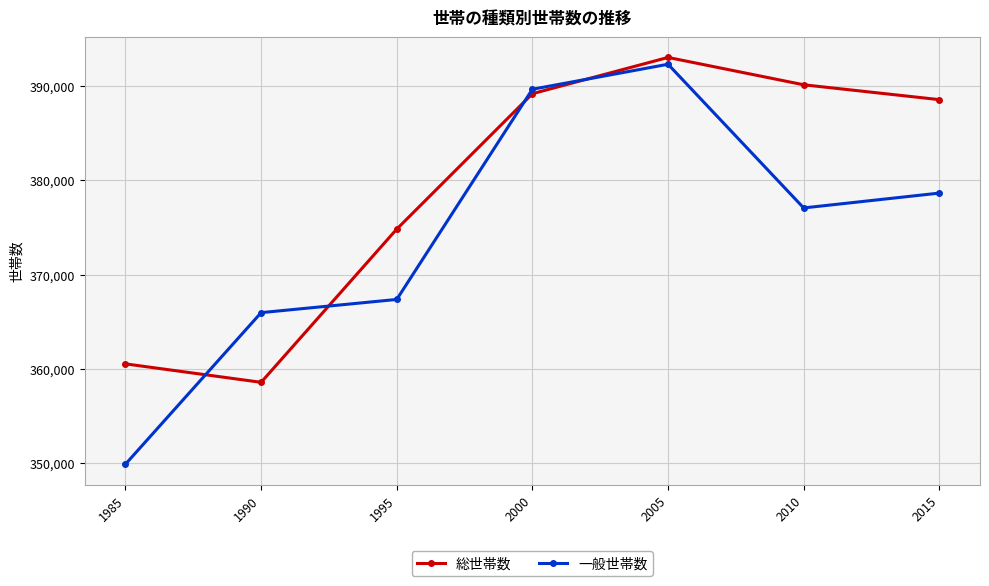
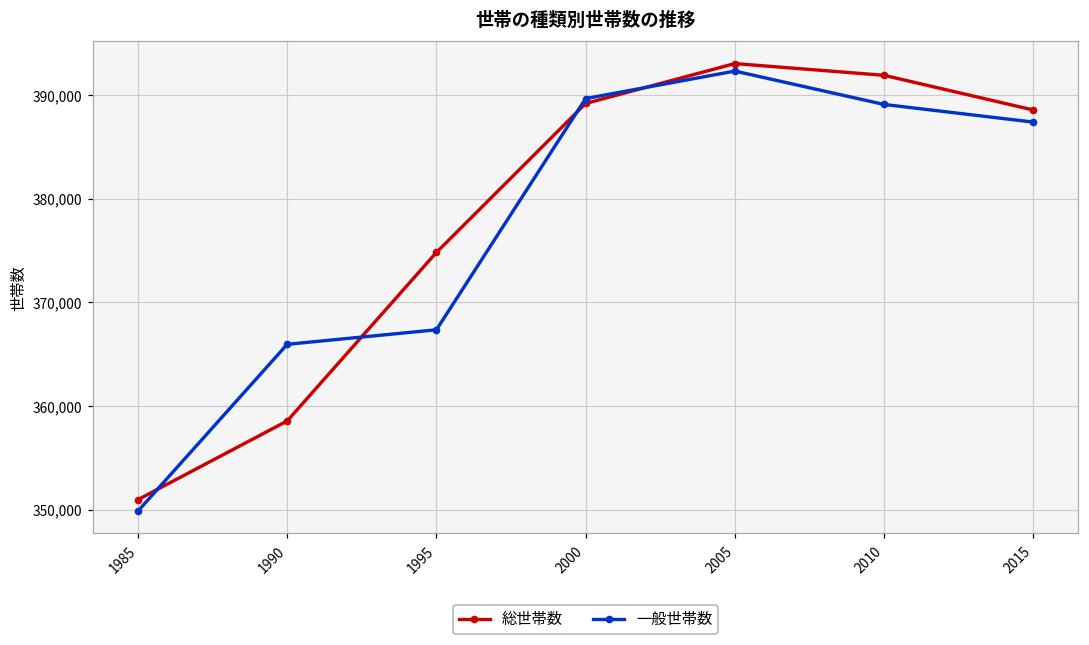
総世帯数, 1985: 361,000 -> 351,000
総世帯数, 2010: 390,000 -> 392,000
一般世帯数, 2010: 377,000 -> 389,000
一般世帯数, 2015: 379,000 -> 387,000
